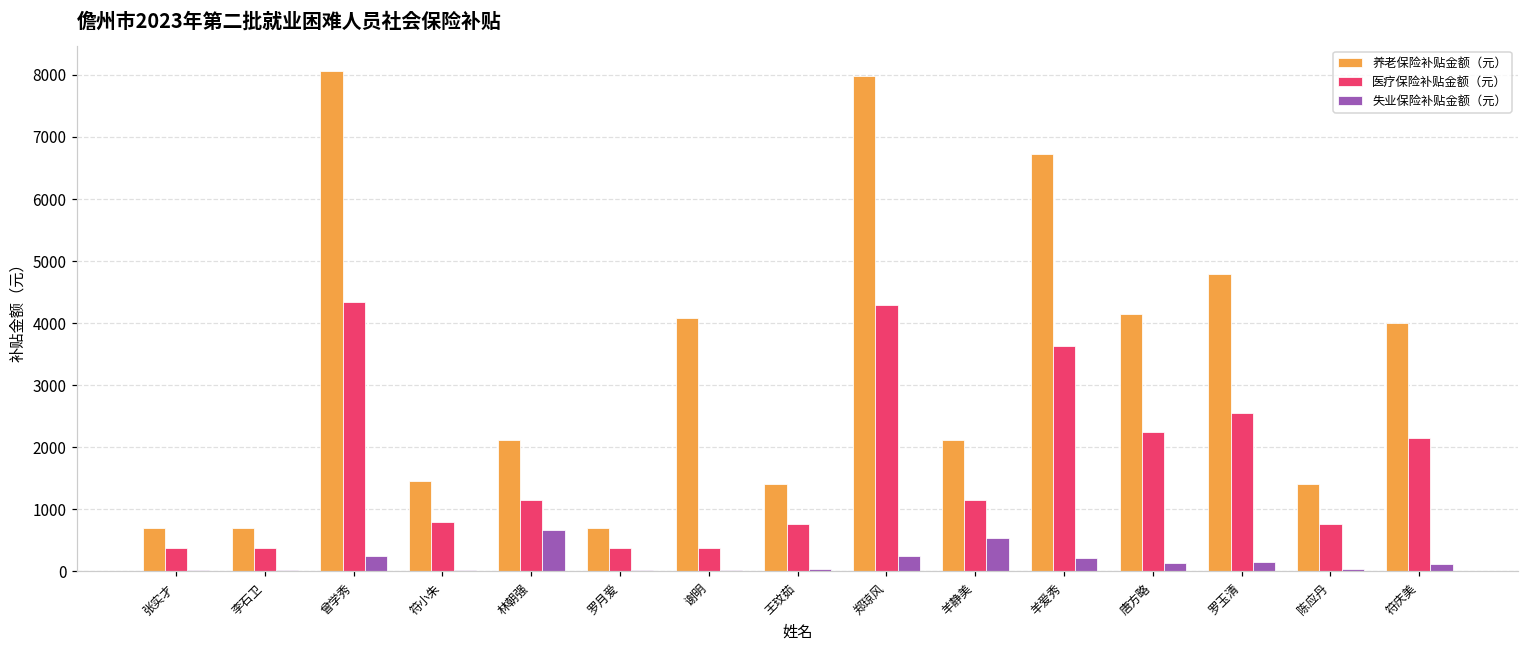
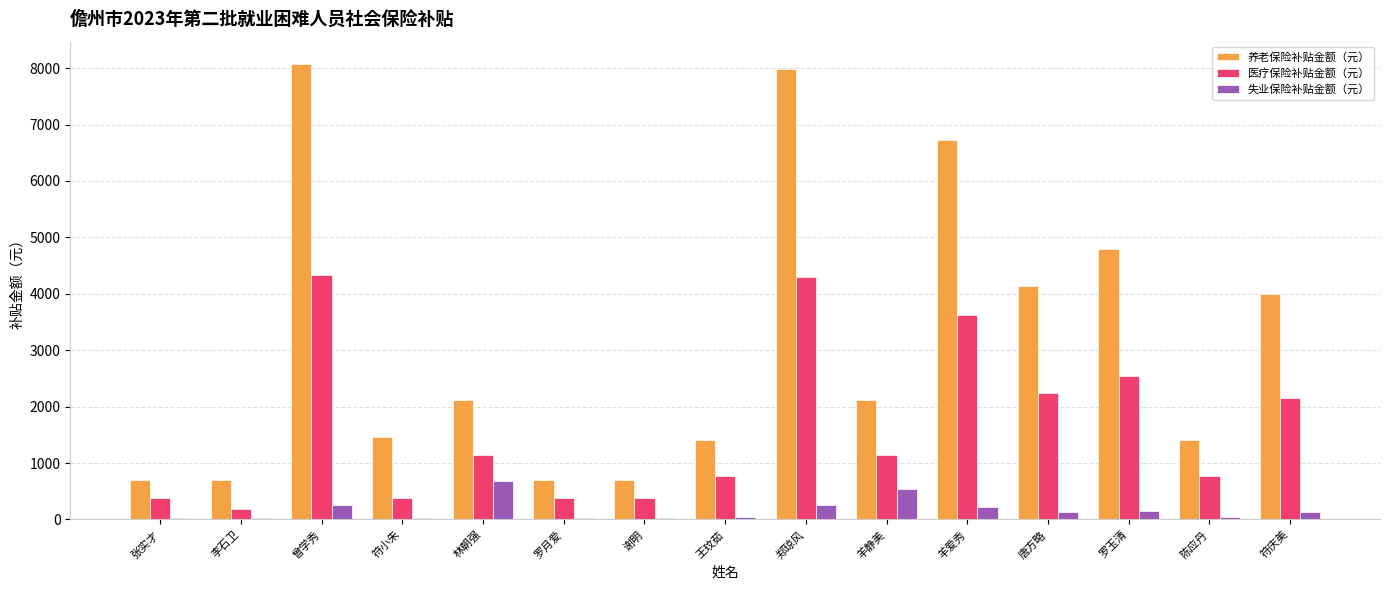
医疗保险补贴金额（元）, 李石卫: 400 -> 200
医疗保险补贴金额（元）, 符小朱: 800 -> 400
养老保险补贴金额（元）, 谢明: 4100 -> 700
